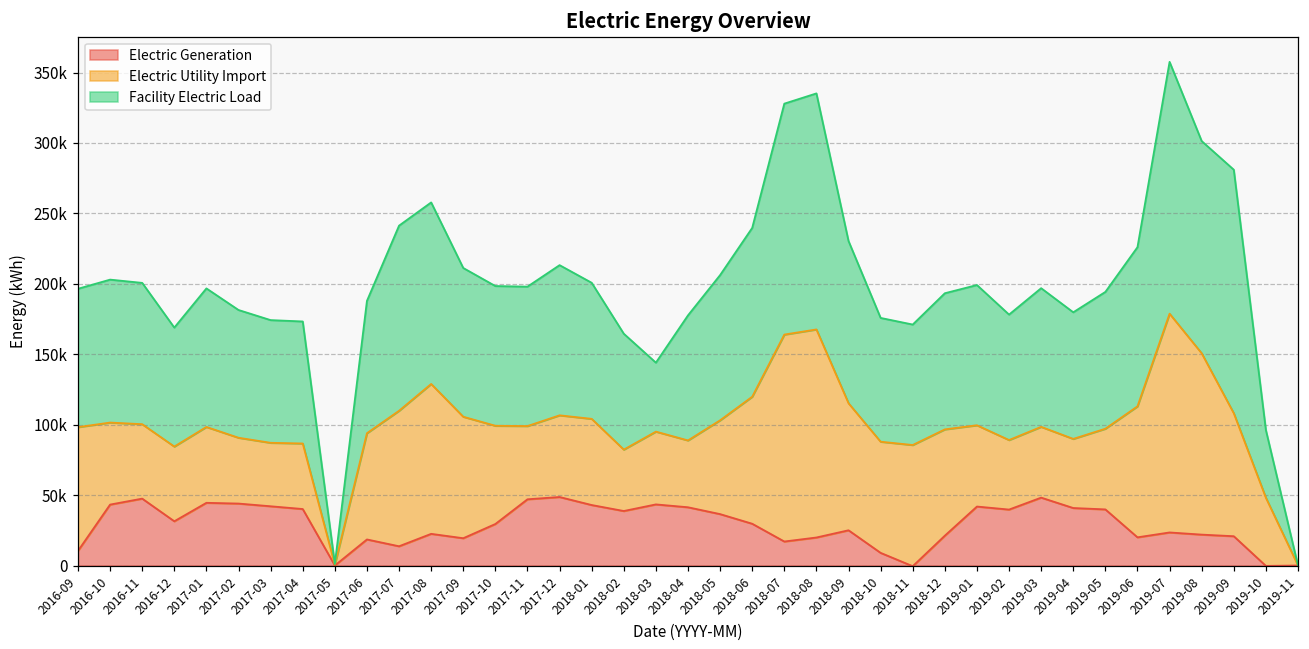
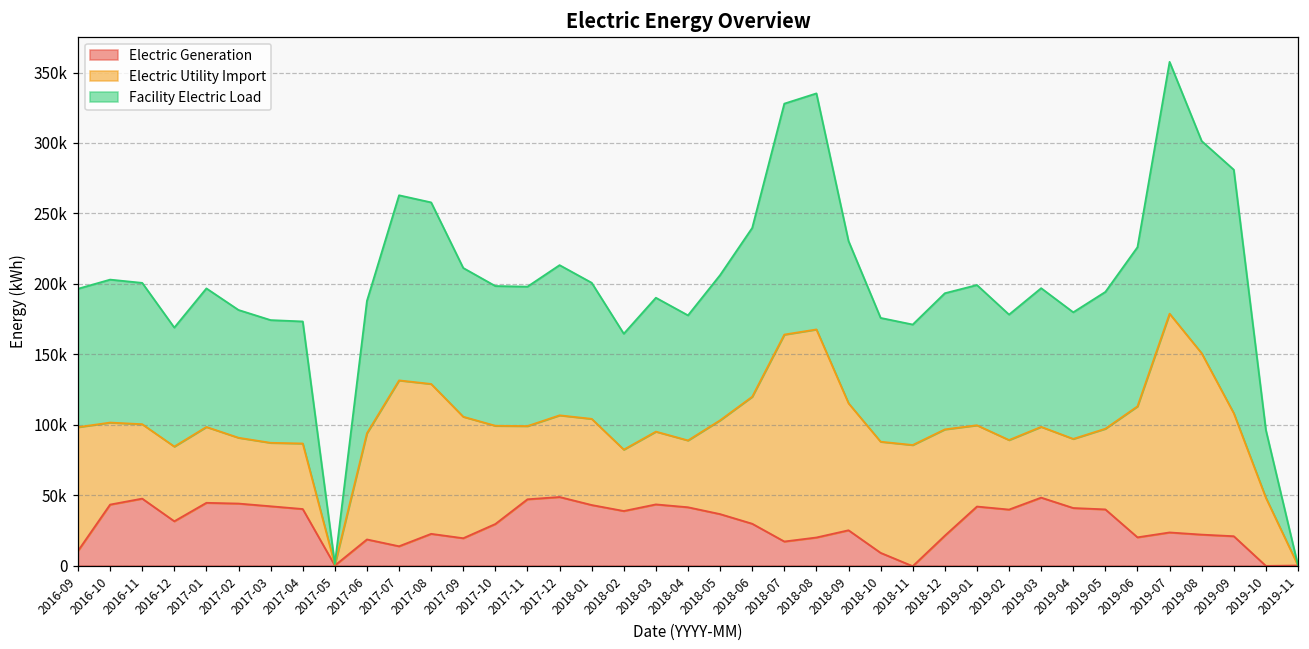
Electric Utility Import, 2017-07: 96000 -> 118000
Facility Electric Load, 2018-03: 49000 -> 95000
